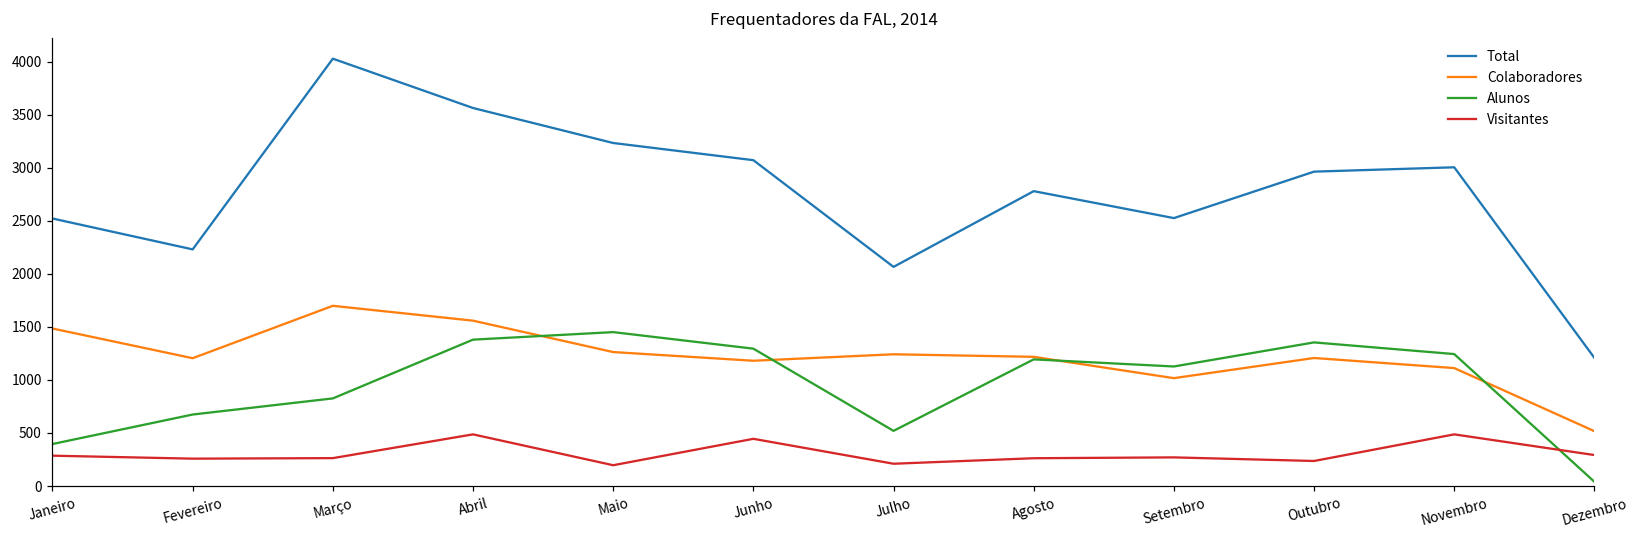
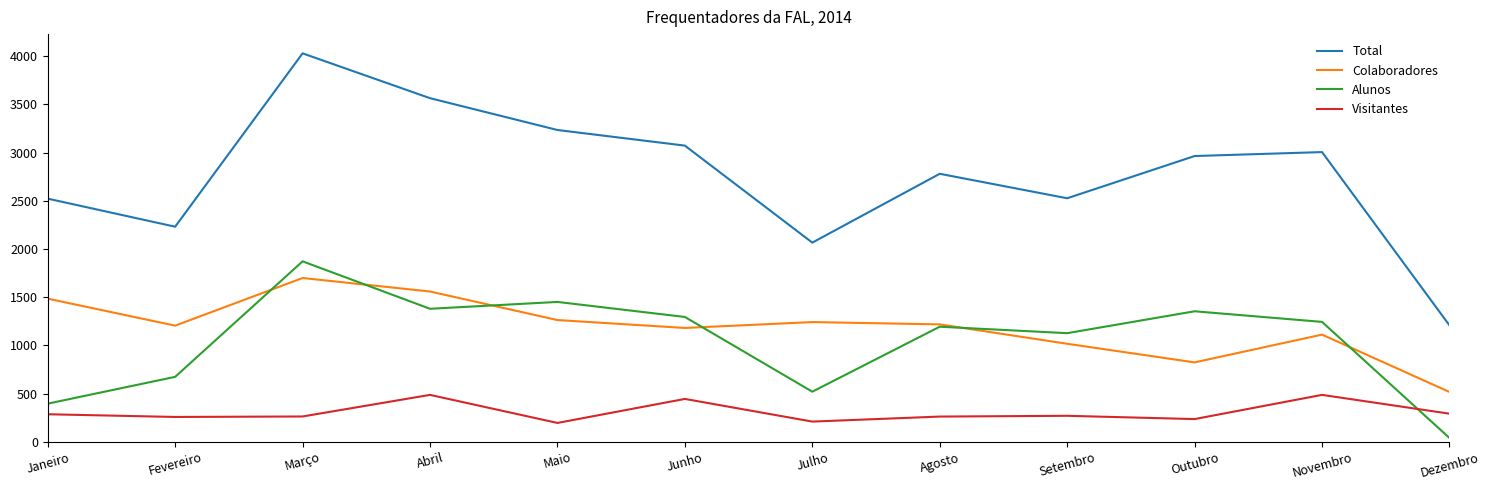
Alunos, Março: 800 -> 1900
Colaboradores, Outubro: 1200 -> 800
